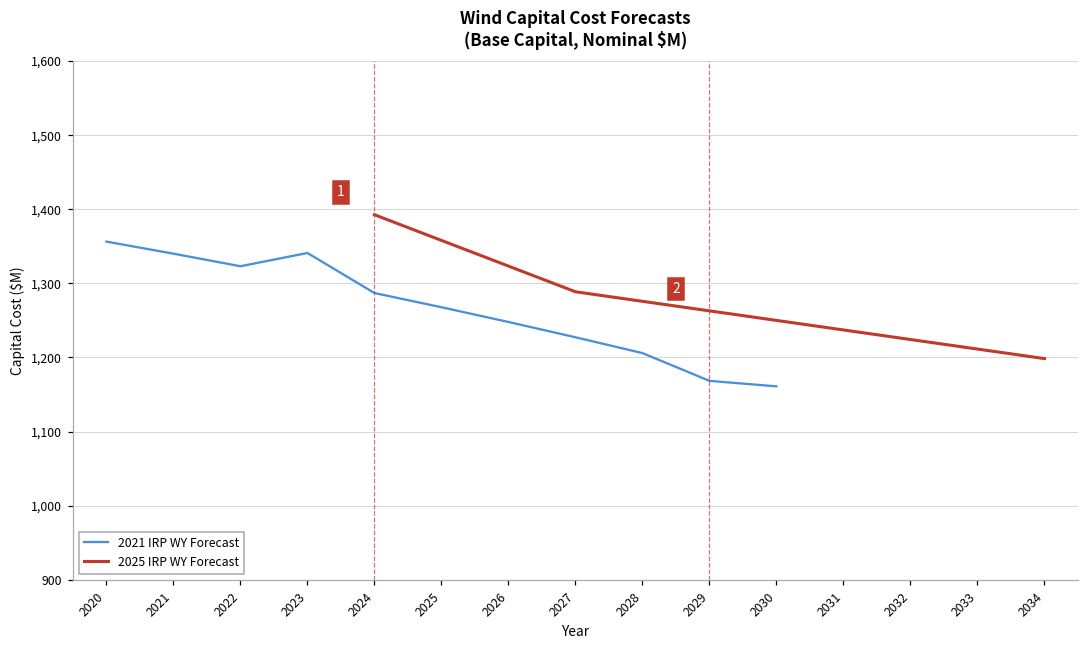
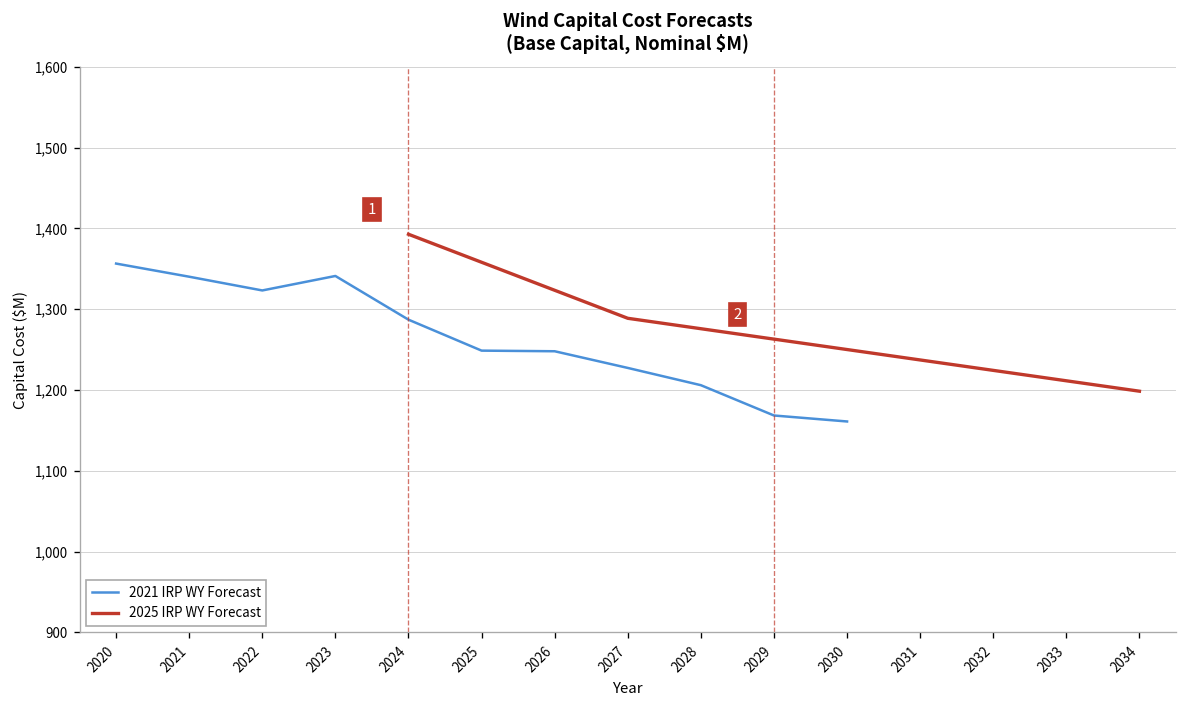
2021 IRP WY Forecast, 2025: 1,270 -> 1,250
